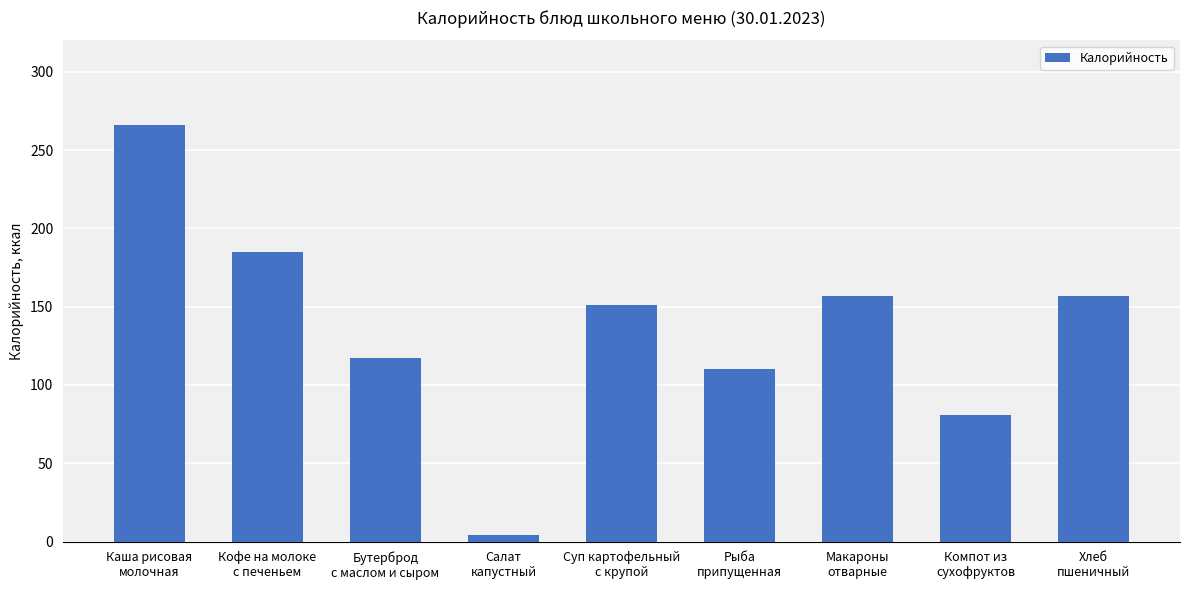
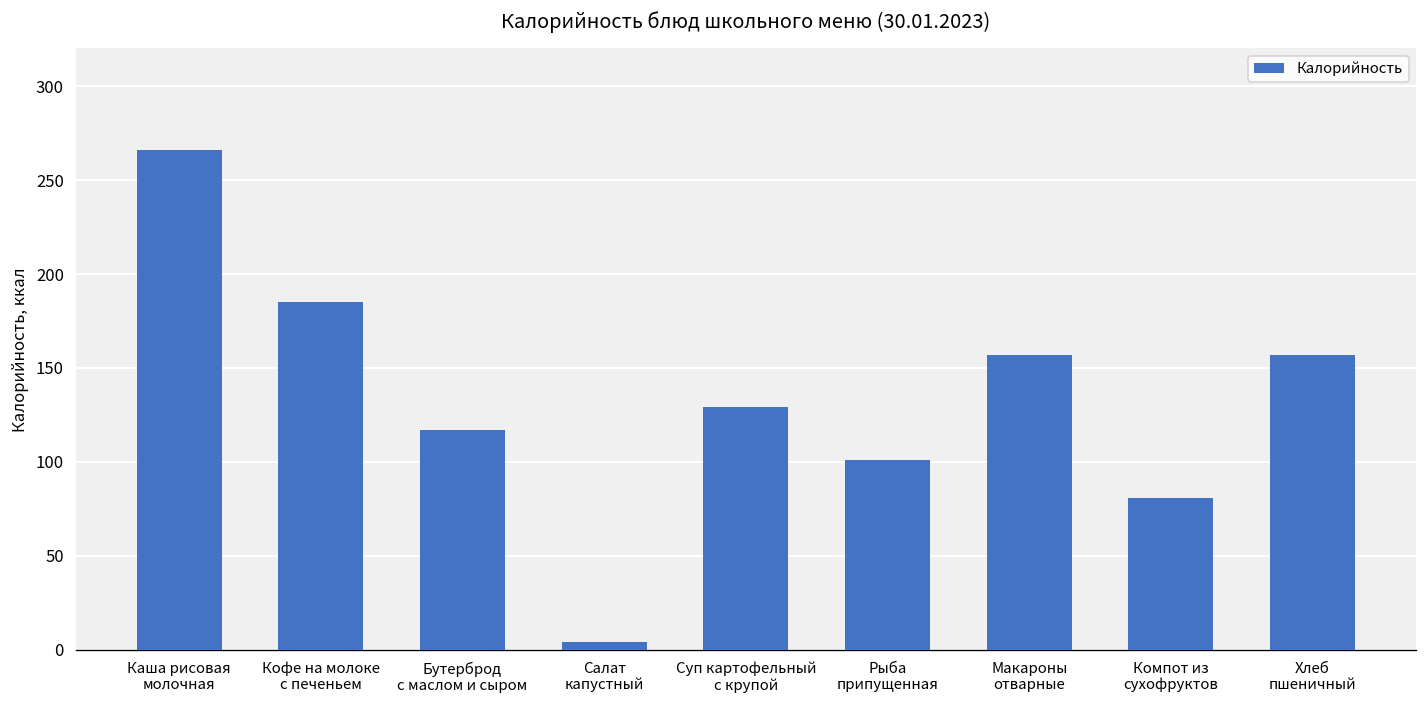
Суп картофельный с крупой: 151 -> 129
Рыба припущенная: 110 -> 101
